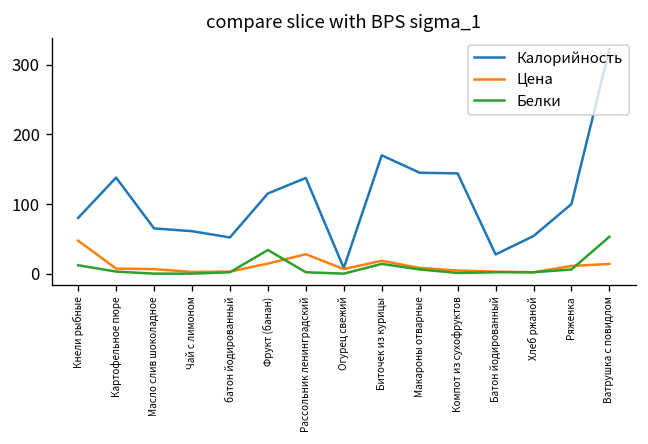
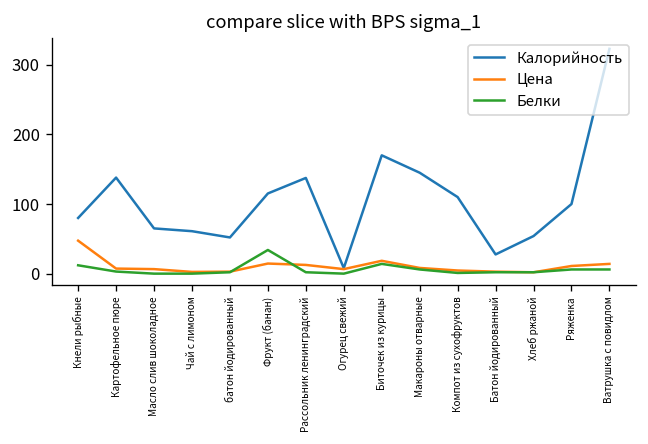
Цена, Рассольник ленинградский: 30 -> 10
Калорийность, Компот из сухофруктов: 140 -> 110
Белки, Ватрушка с повидлом: 50 -> 10
